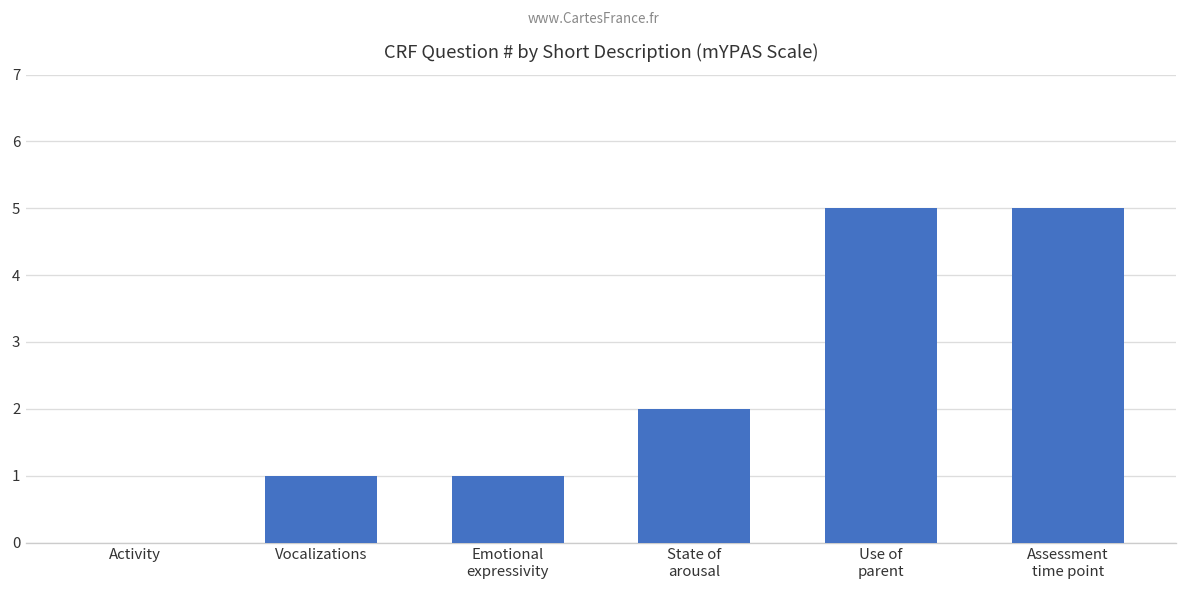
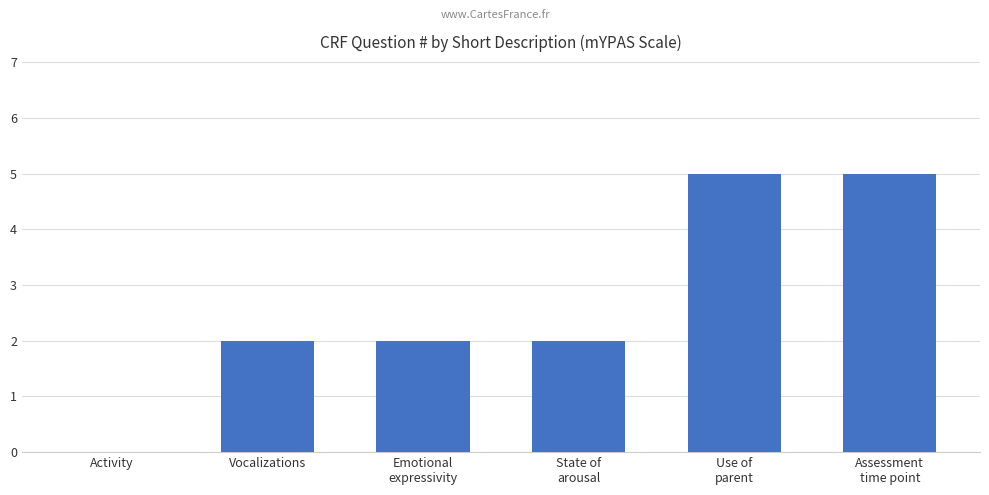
Vocalizations: 1 -> 2
Emotional expressivity: 1 -> 2
